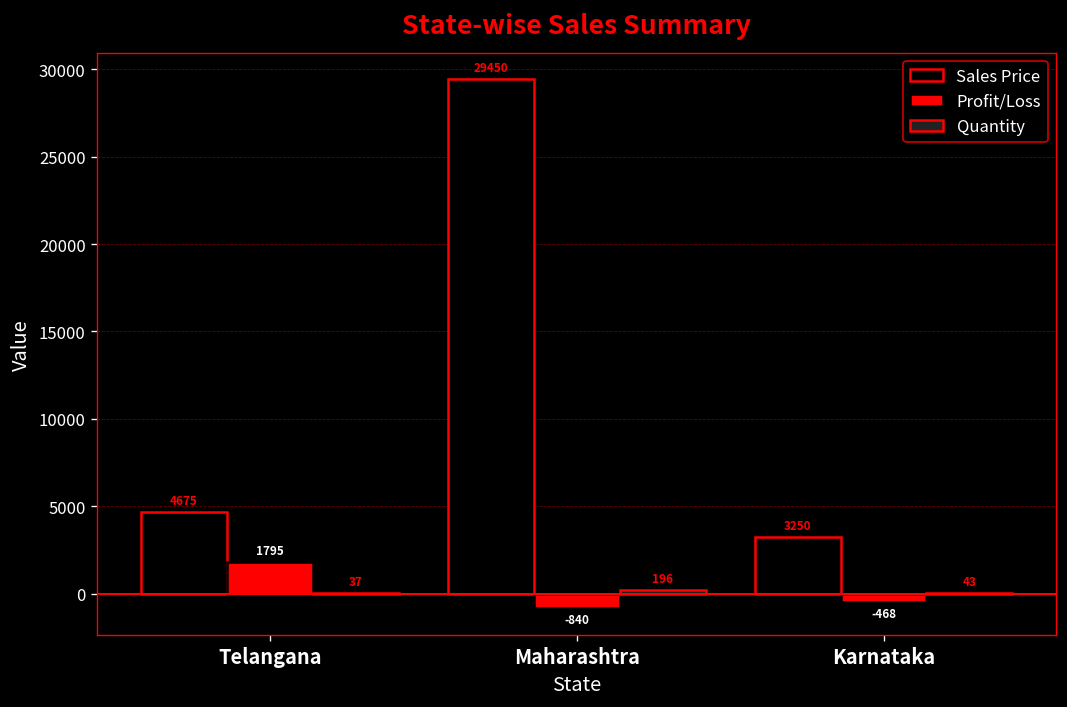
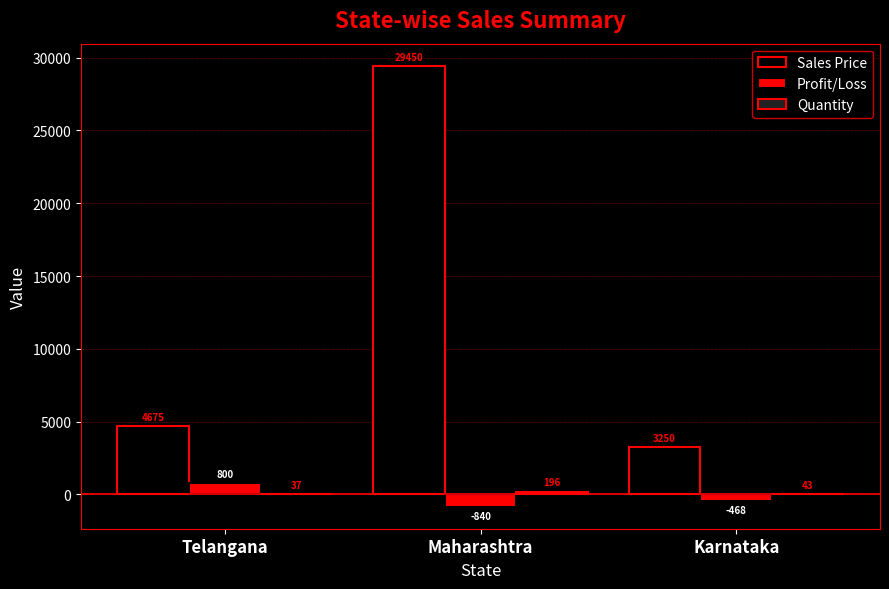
Profit/Loss, Telangana: 1795 -> 800
